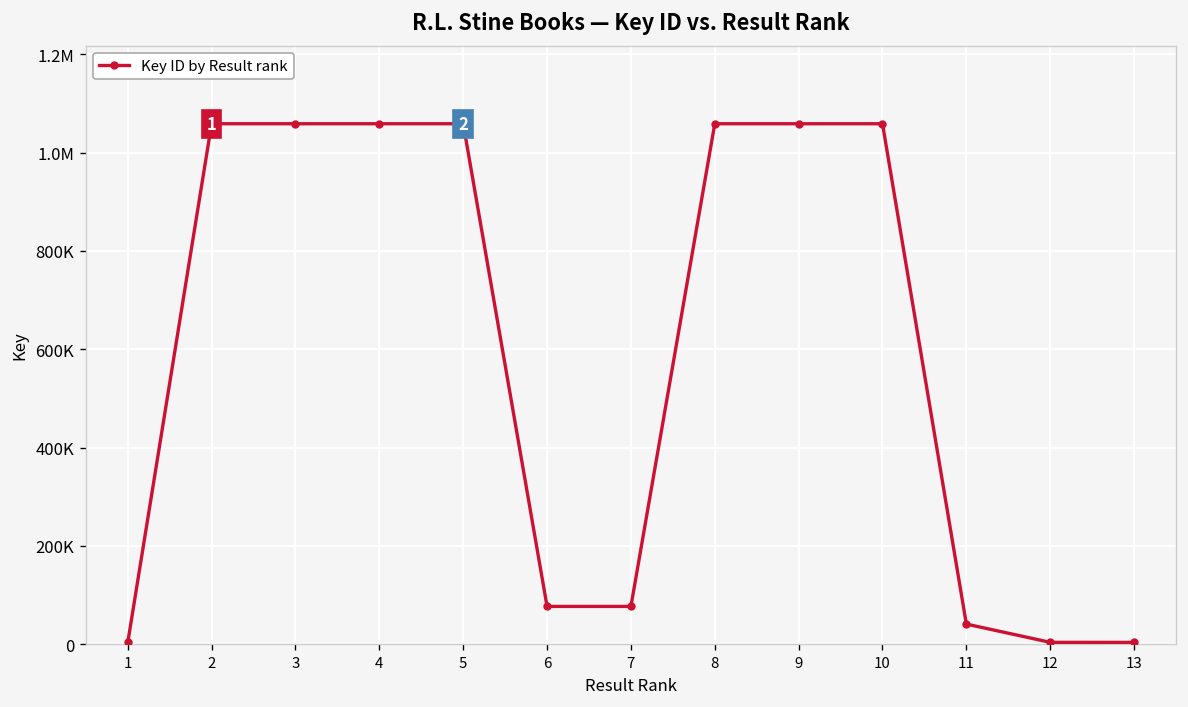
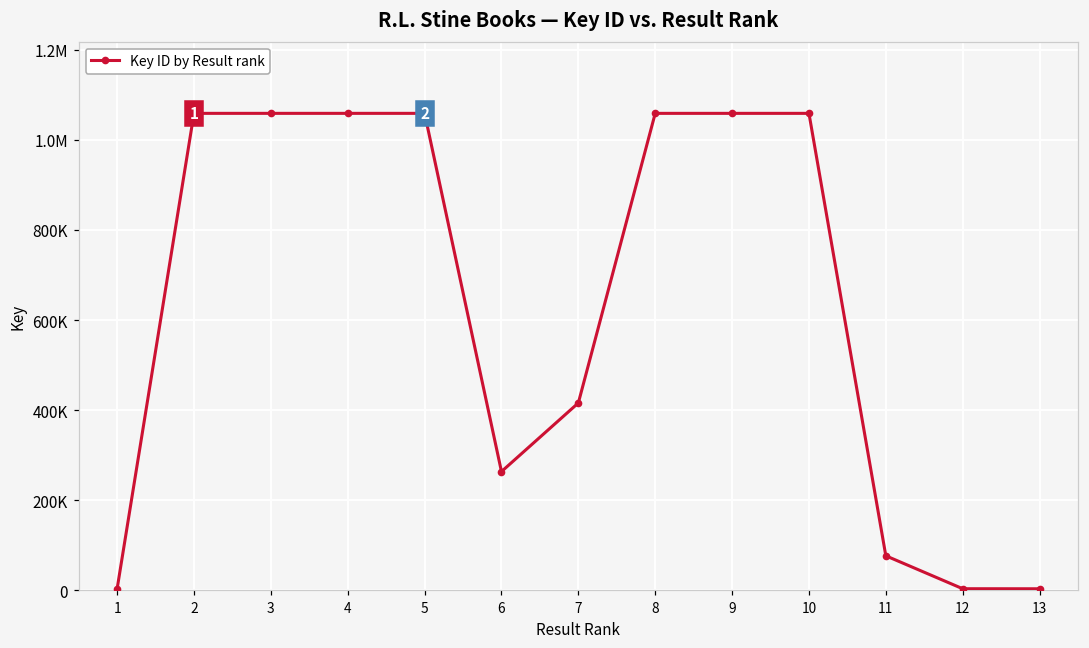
6: 80000 -> 260000
7: 80000 -> 420000
11: 40000 -> 80000
